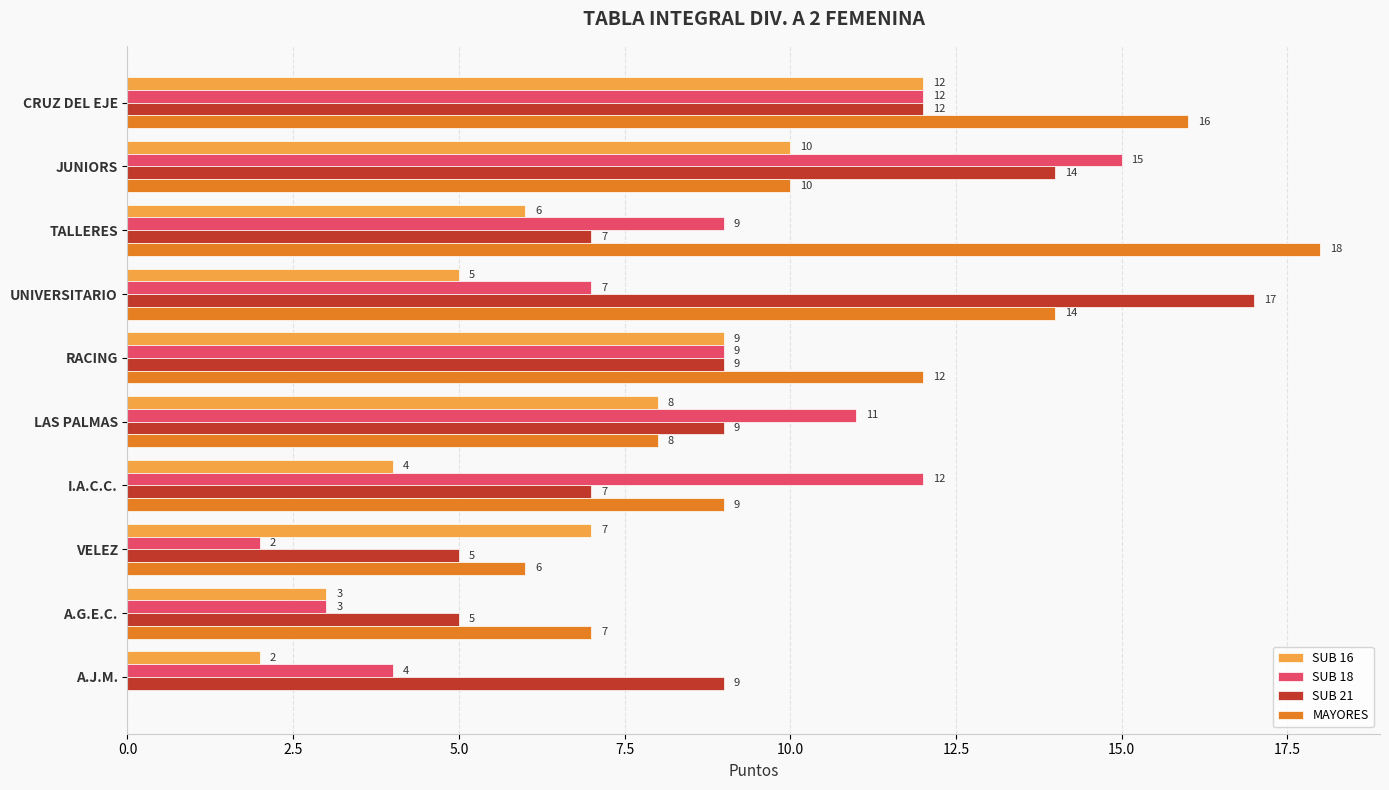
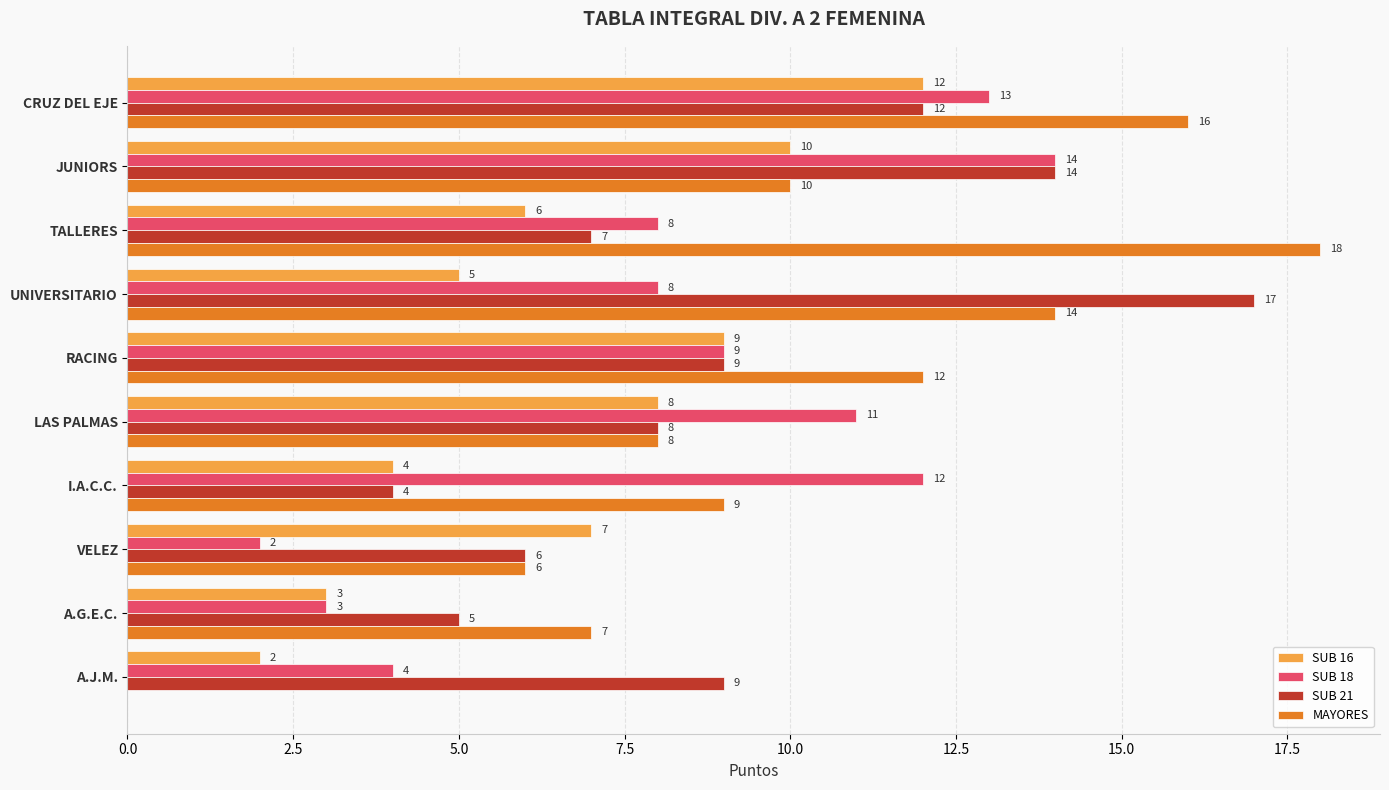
SUB 18, CRUZ DEL EJE: 12 -> 13
SUB 18, JUNIORS: 15 -> 14
SUB 18, TALLERES: 9 -> 8
SUB 18, UNIVERSITARIO: 7 -> 8
SUB 21, LAS PALMAS: 9 -> 8
SUB 21, I.A.C.C.: 7 -> 4
SUB 21, VELEZ: 5 -> 6
